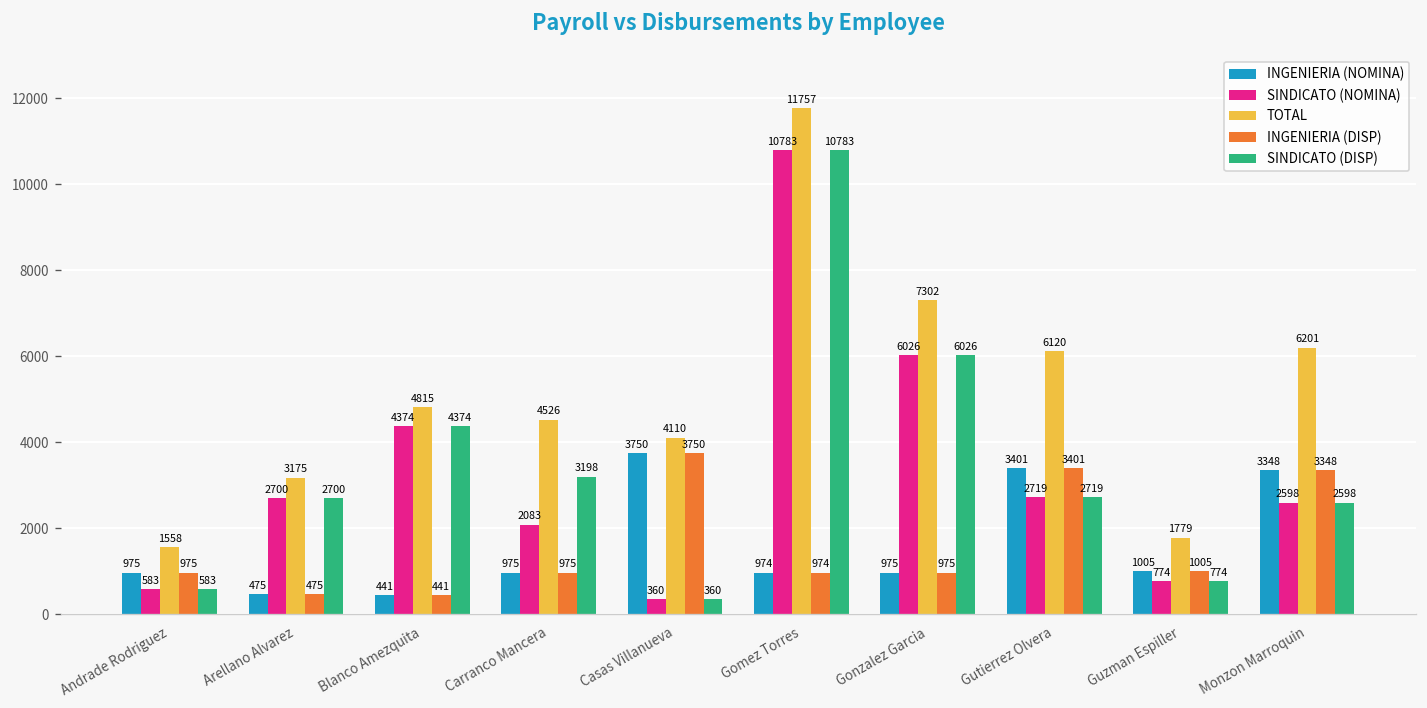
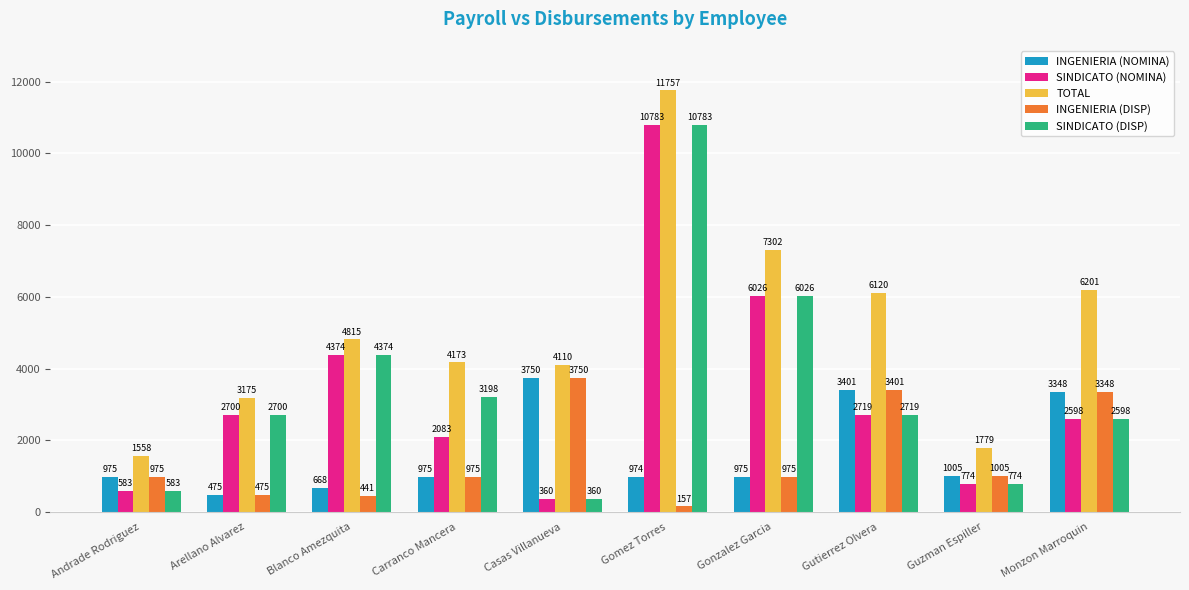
INGENIERIA (NOMINA), Blanco Amezquita: 441 -> 668
TOTAL, Carranco Mancera: 4526 -> 4173
INGENIERIA (DISP), Gomez Torres: 974 -> 157
